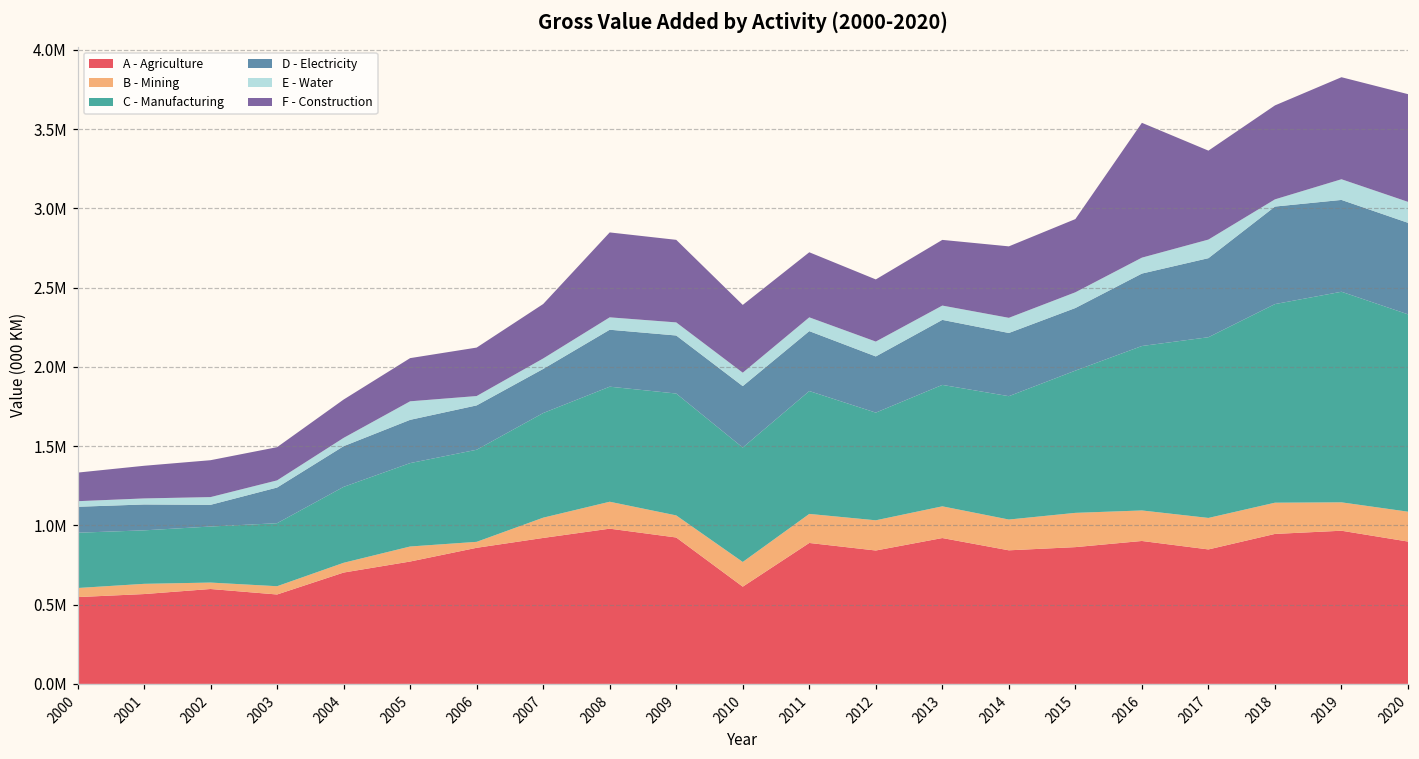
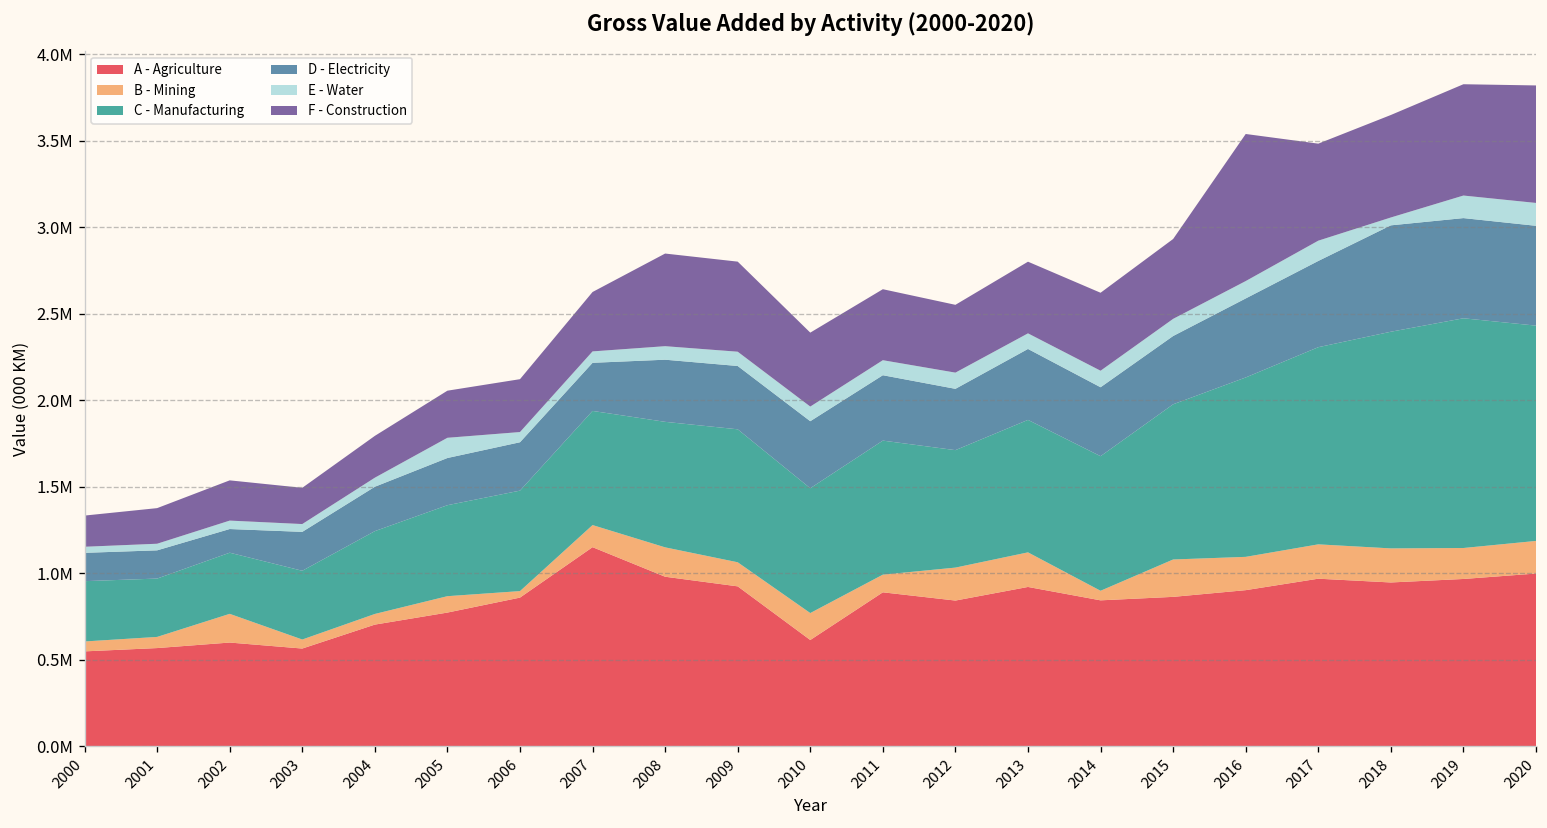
B - Mining, 2002: 40000 -> 170000
A - Agriculture, 2007: 920000 -> 1150000
B - Mining, 2011: 180000 -> 100000
B - Mining, 2014: 190000 -> 60000
A - Agriculture, 2017: 850000 -> 970000
A - Agriculture, 2020: 900000 -> 1000000
